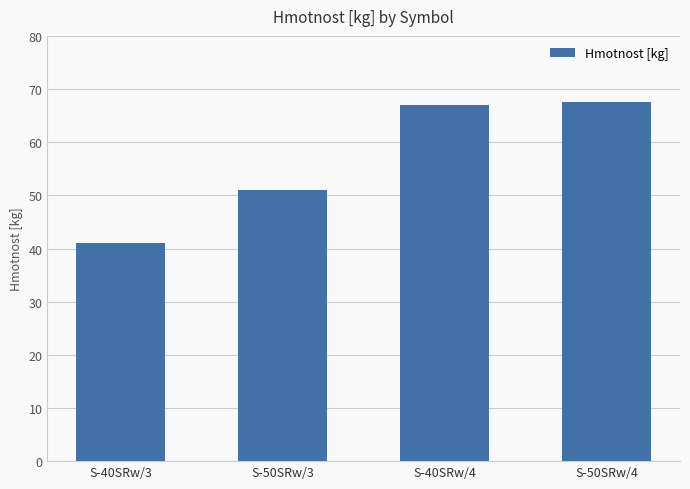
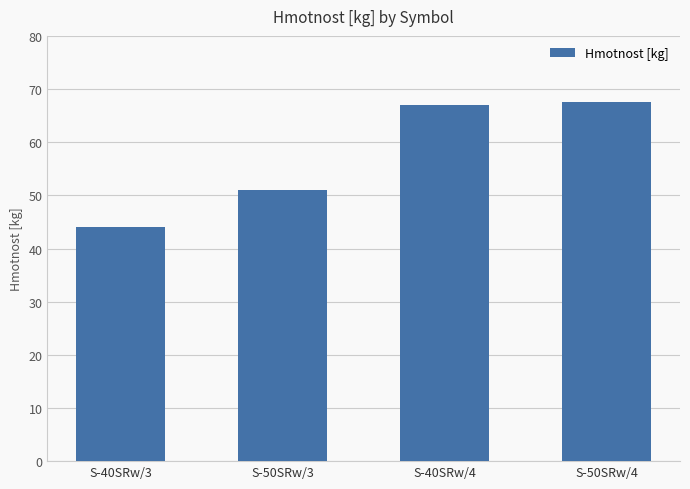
S-40SRw/3: 41 -> 44
